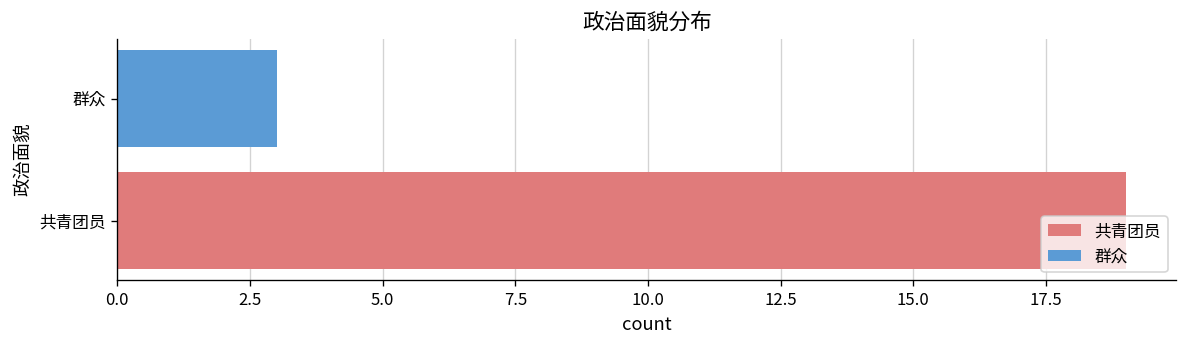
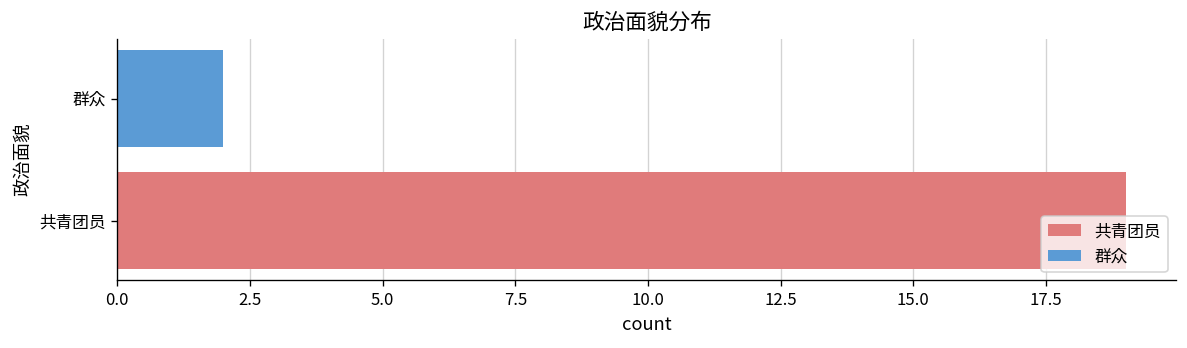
群众: 3 -> 2
